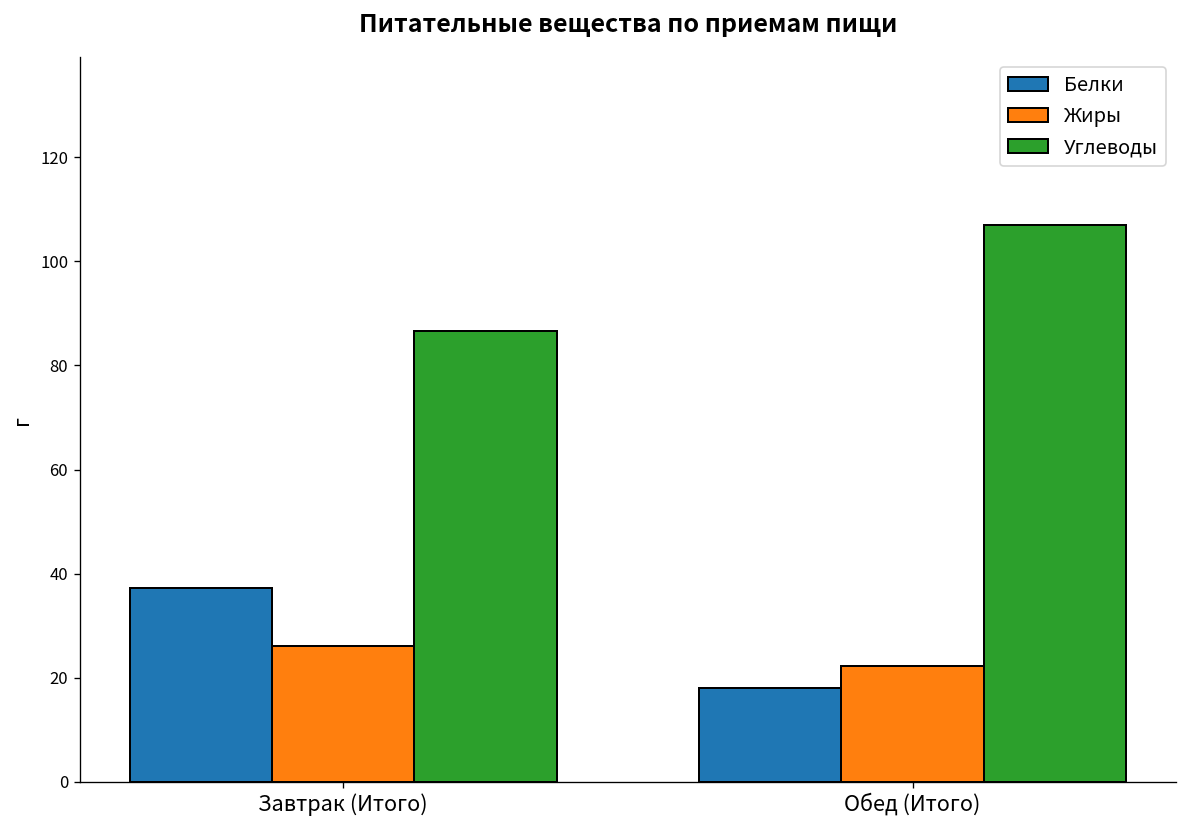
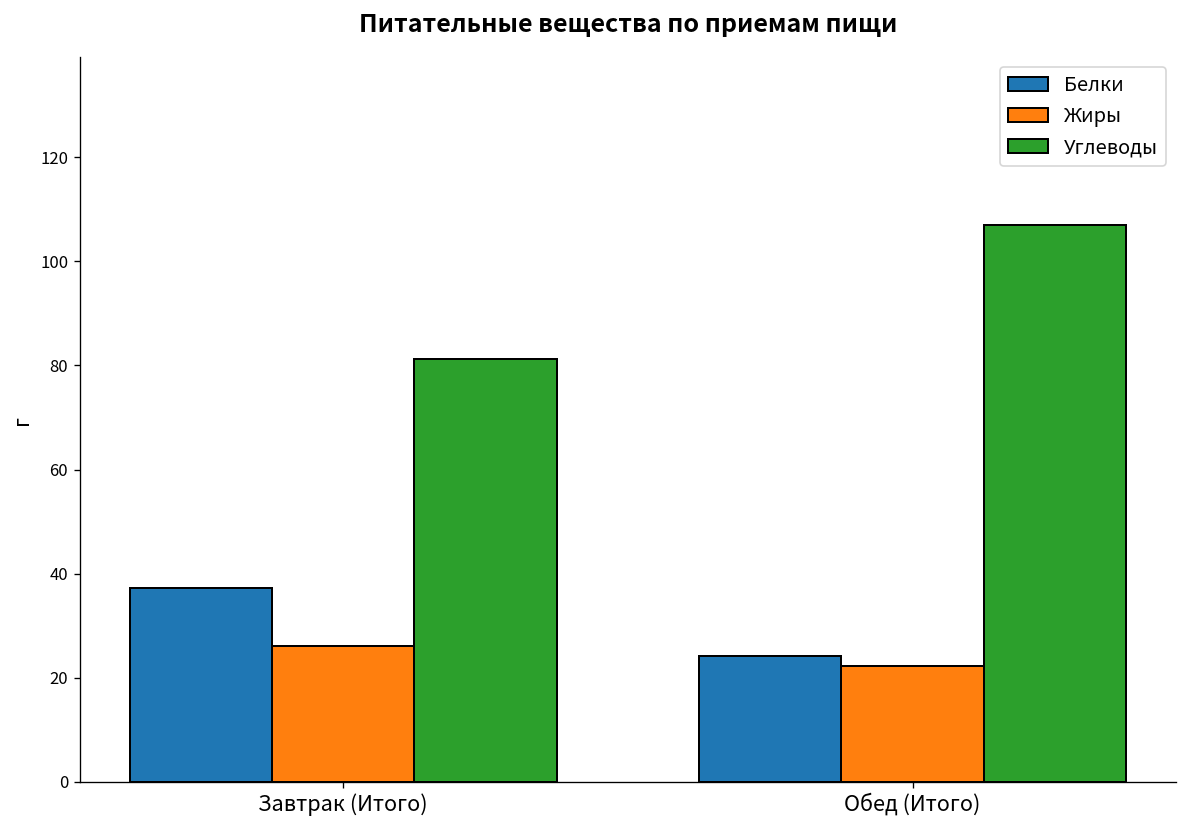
Углеводы, Завтрак (Итого): 87 -> 81
Белки, Обед (Итого): 18 -> 24
